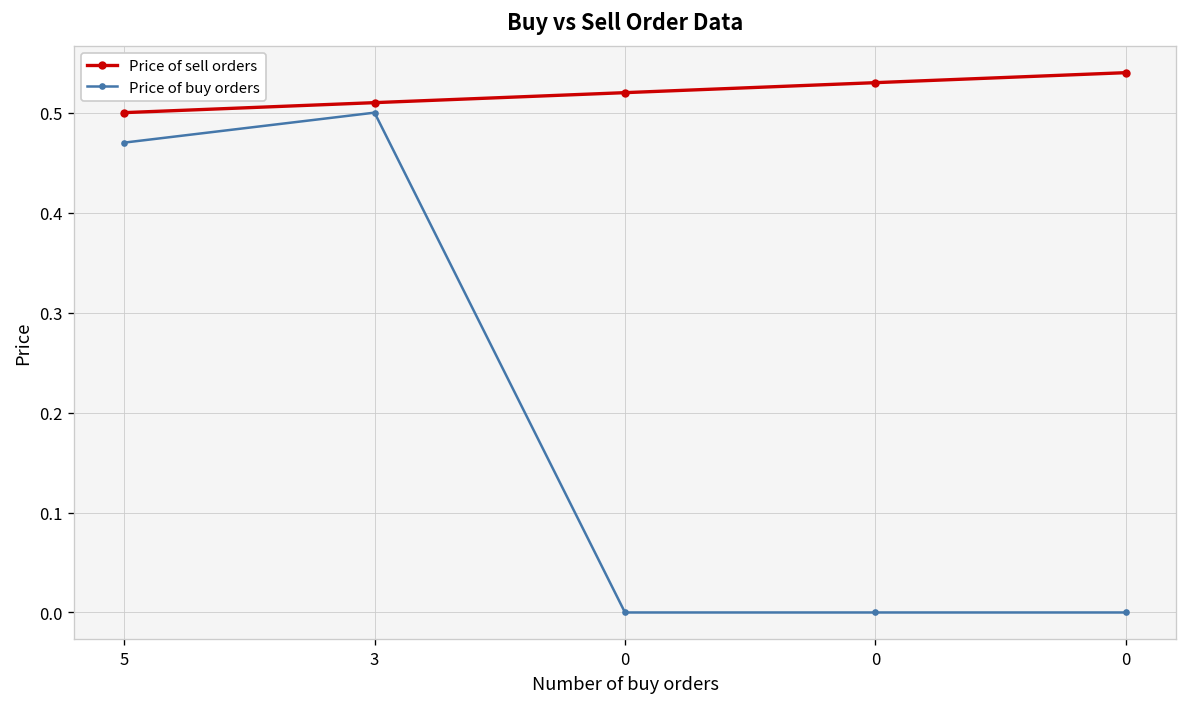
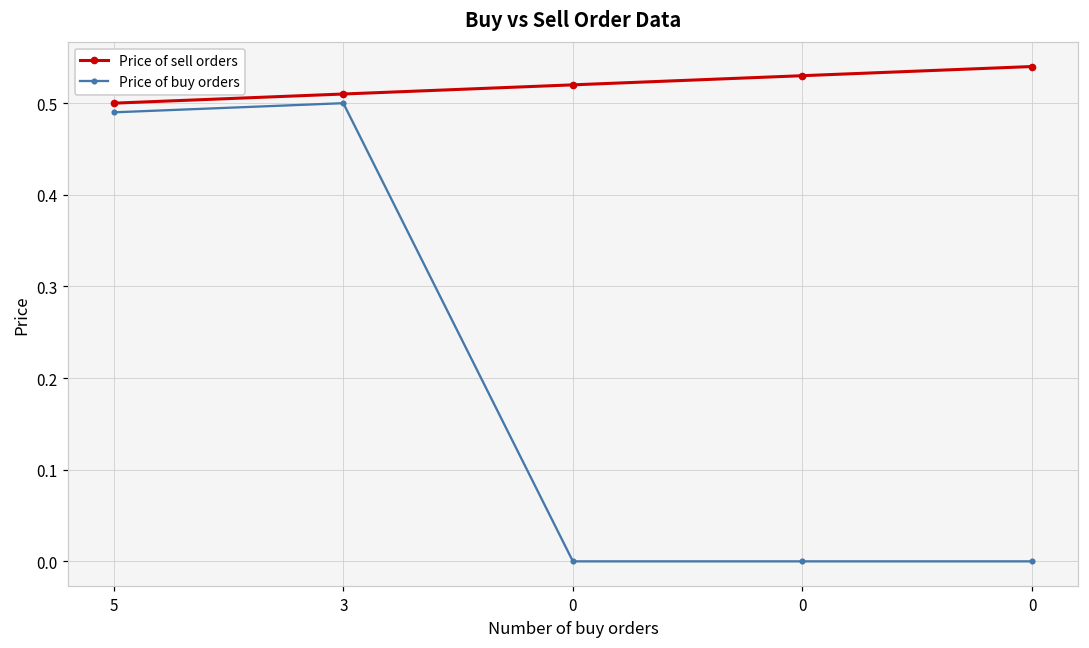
Price of buy orders, 5: 0.47 -> 0.49
